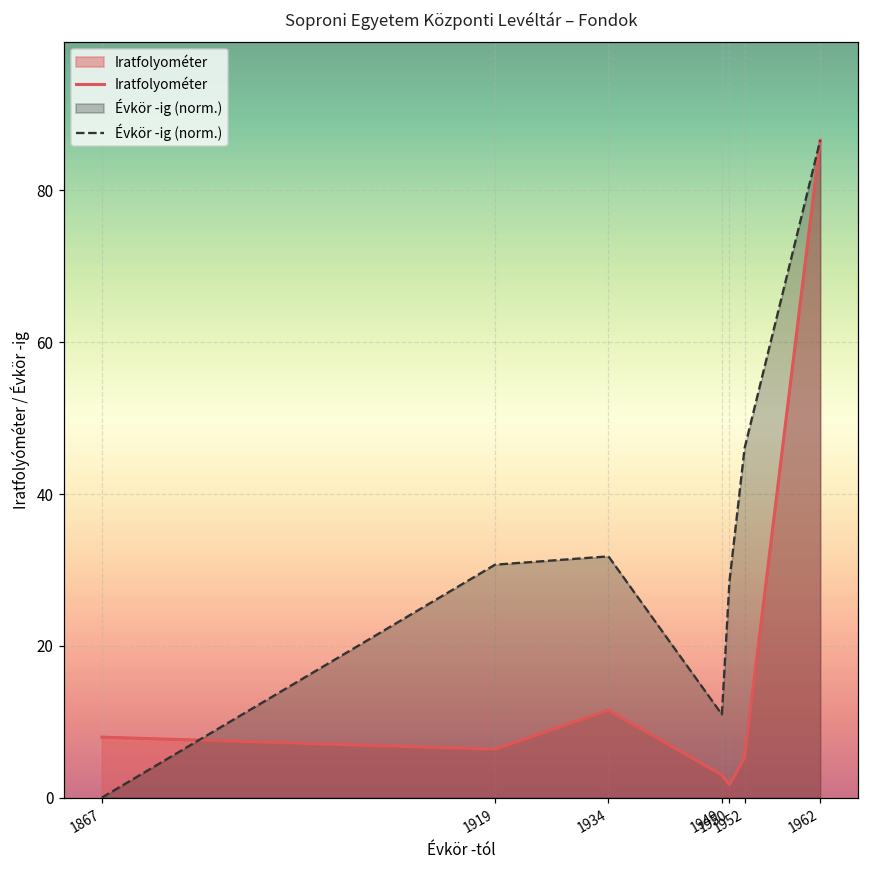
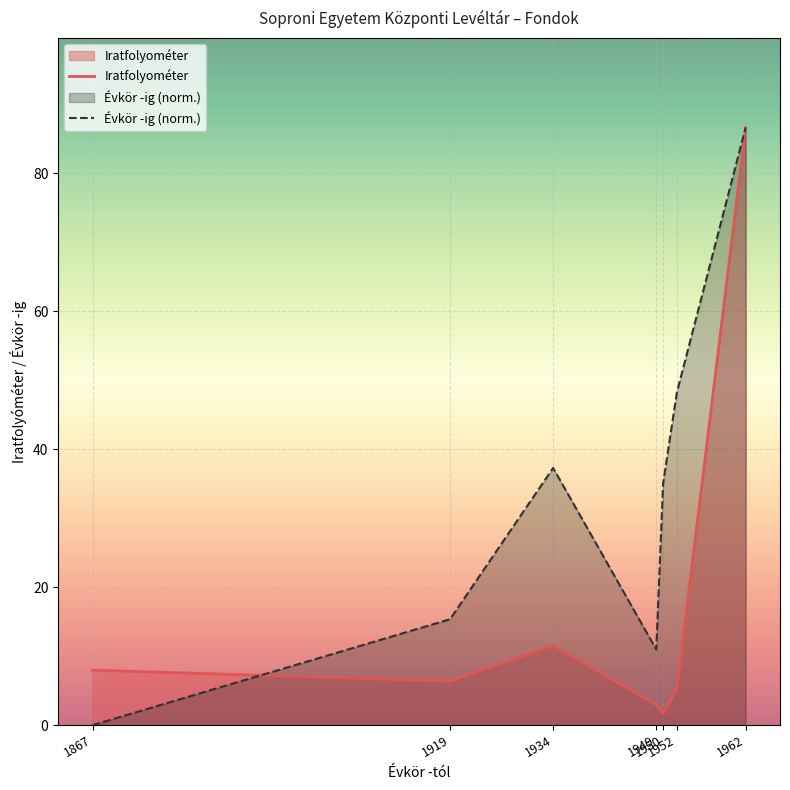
Évkör -ig (norm.), 1919: 31 -> 15
Évkör -ig (norm.), 1934: 32 -> 37
Évkör -ig (norm.), 1950: 28 -> 35
Évkör -ig (norm.), 1952: 46 -> 48
